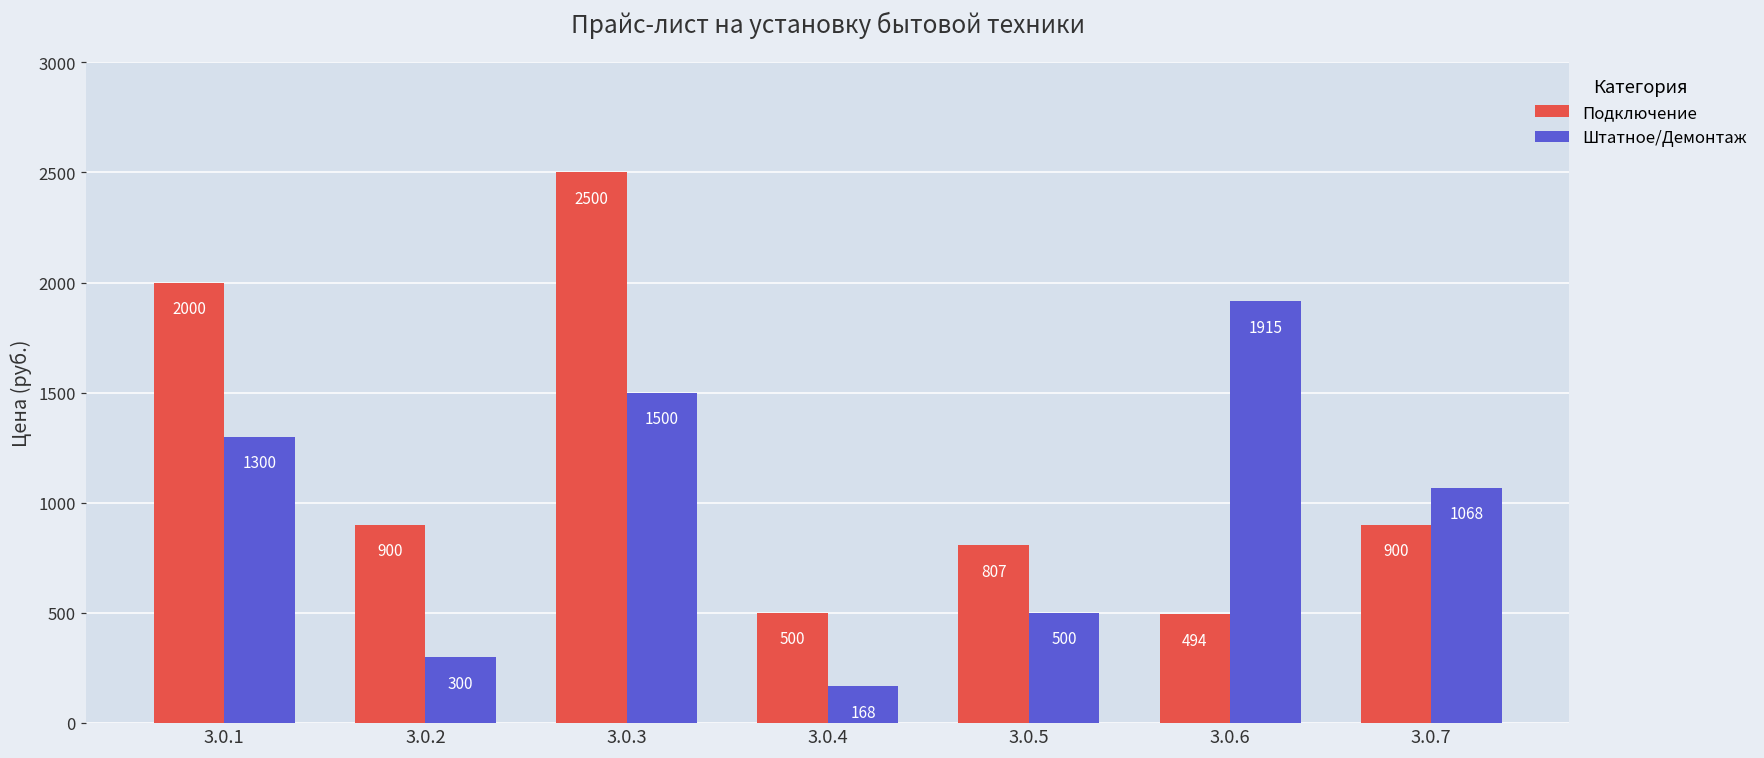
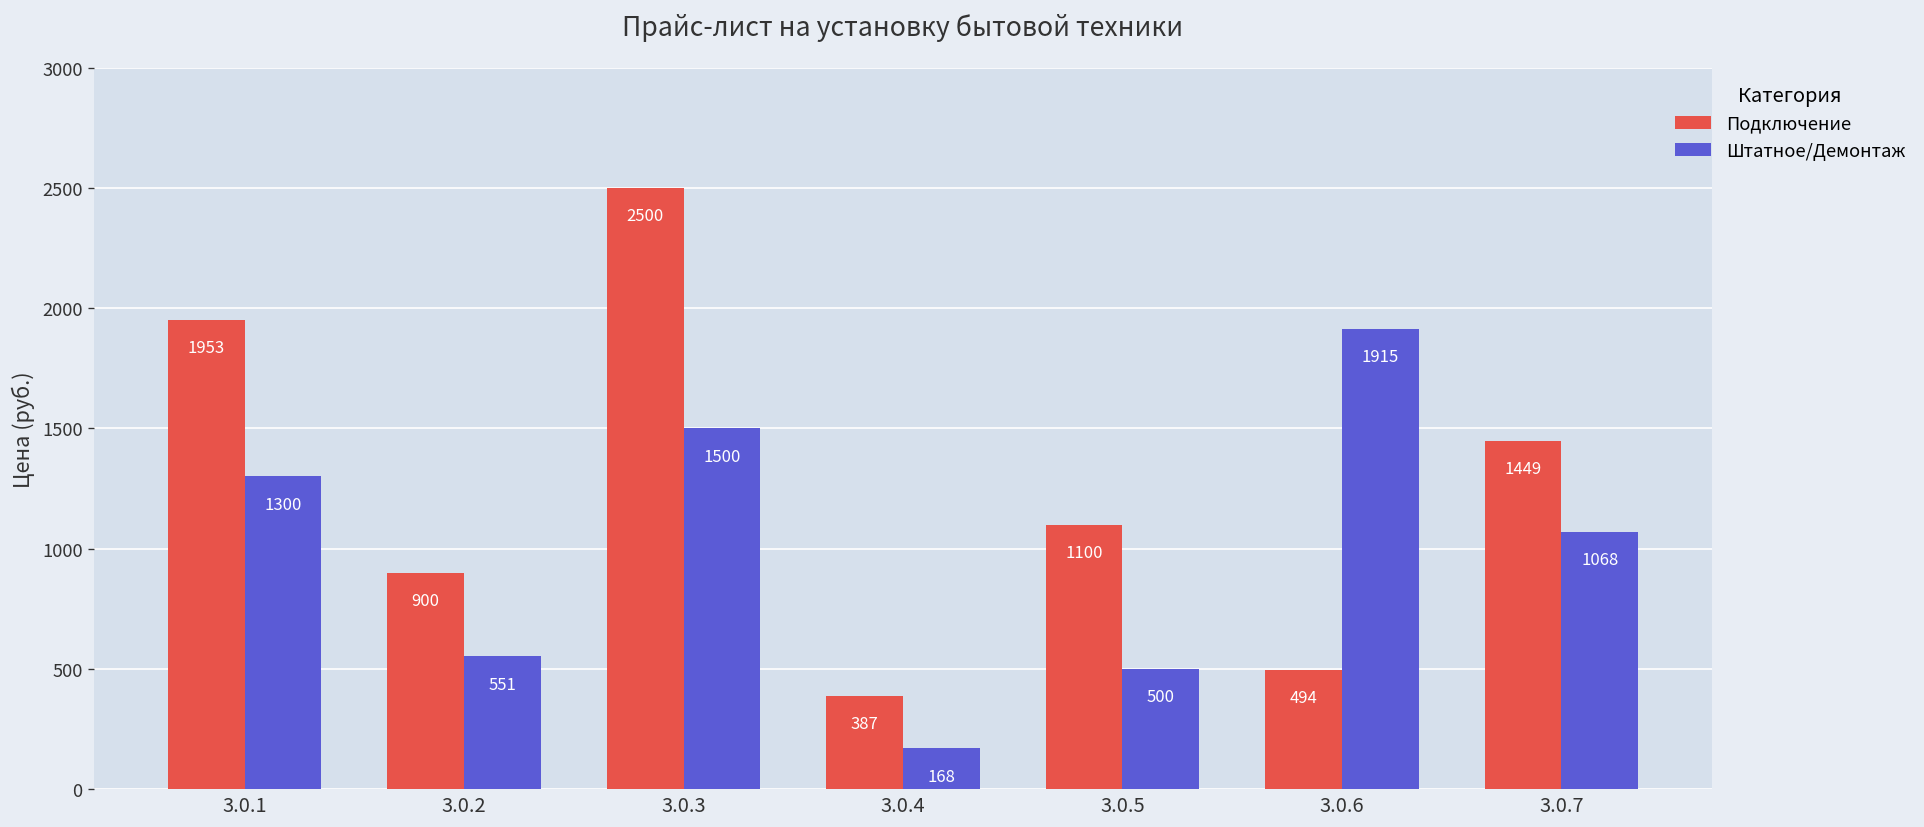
Подключение, 3.0.1: 2000 -> 1953
Штатное/Демонтаж, 3.0.2: 300 -> 551
Подключение, 3.0.4: 500 -> 387
Подключение, 3.0.5: 807 -> 1100
Подключение, 3.0.7: 900 -> 1449
